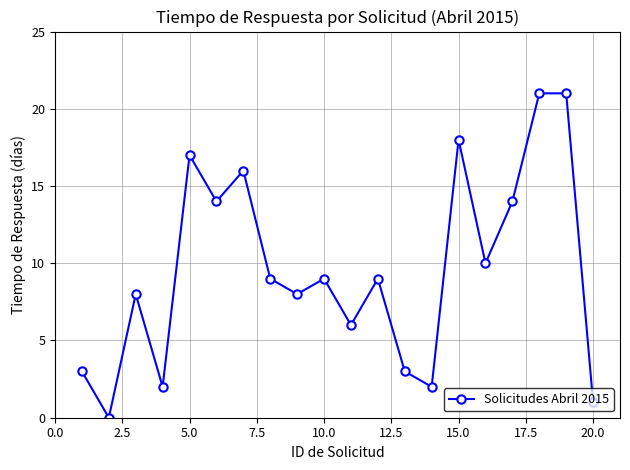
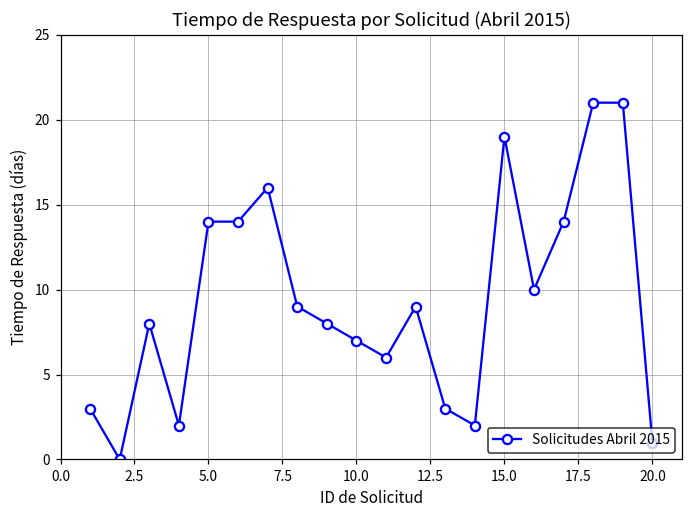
5.0: 17 -> 14
10.0: 9 -> 7
15.0: 18 -> 19
